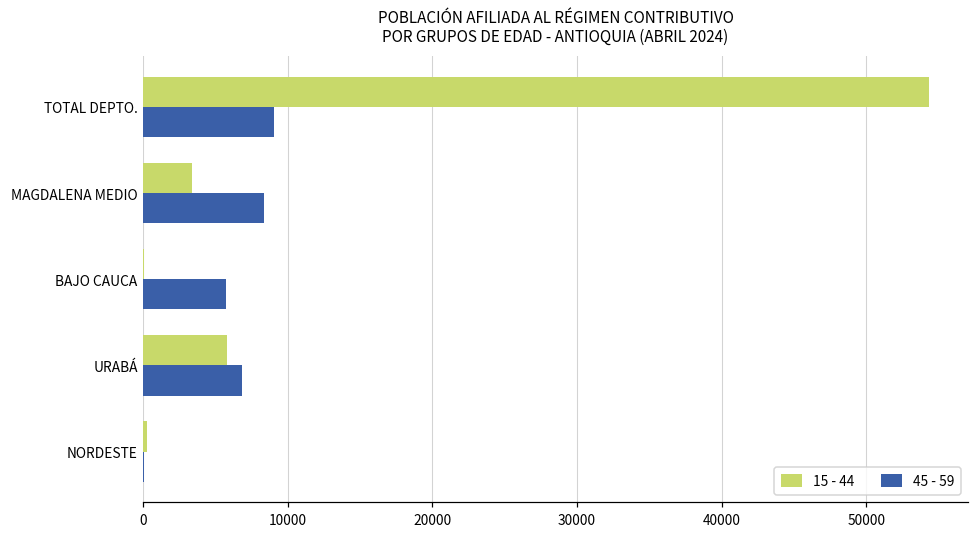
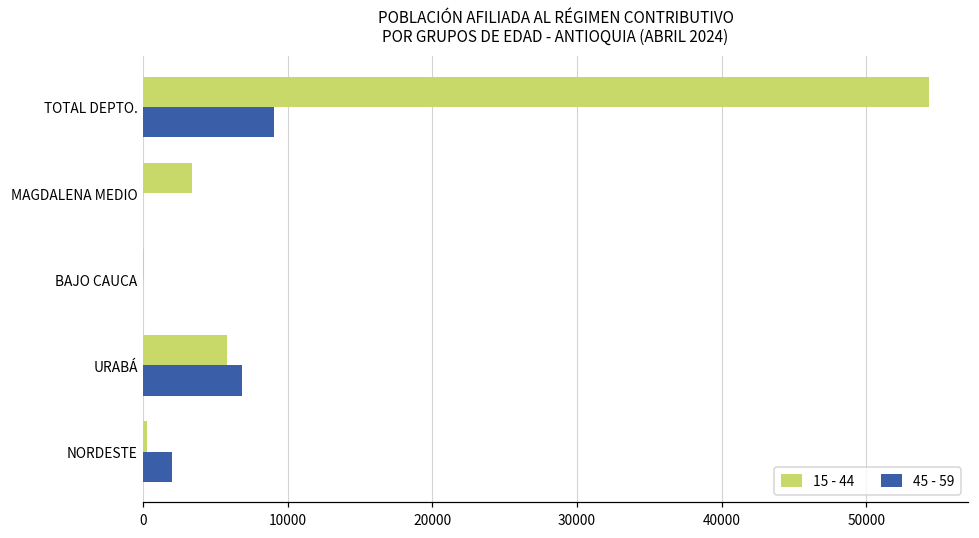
45 - 59, MAGDALENA MEDIO: 8400 -> 0
45 - 59, BAJO CAUCA: 5700 -> 0
45 - 59, NORDESTE: 0 -> 2000
